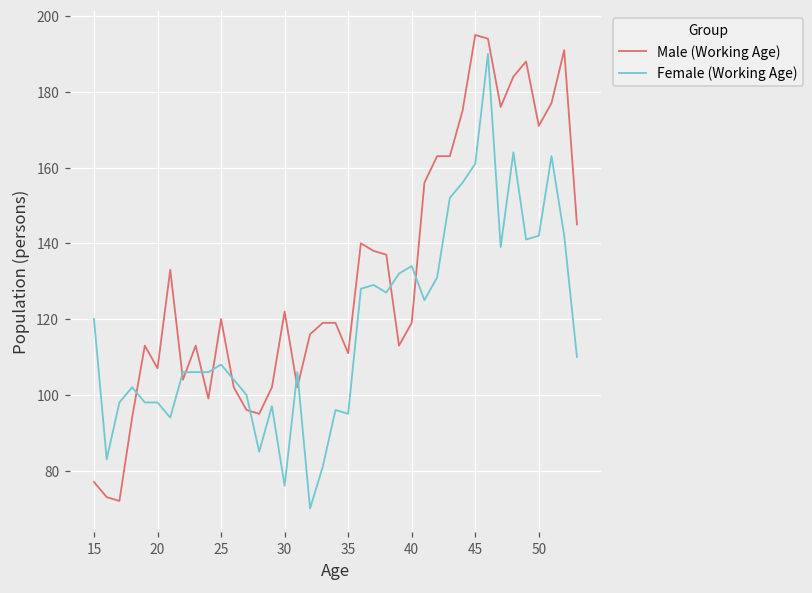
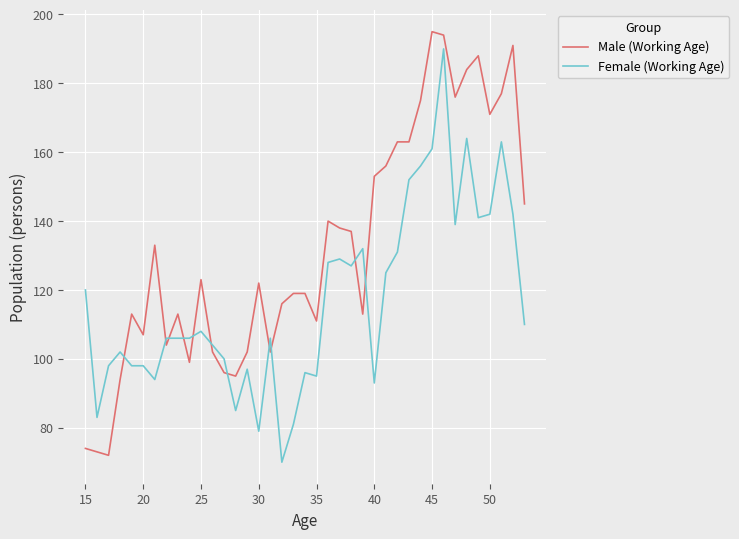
Male (Working Age), 15: 77 -> 74
Male (Working Age), 25: 120 -> 123
Female (Working Age), 30: 76 -> 79
Male (Working Age), 40: 119 -> 153
Female (Working Age), 40: 134 -> 93
